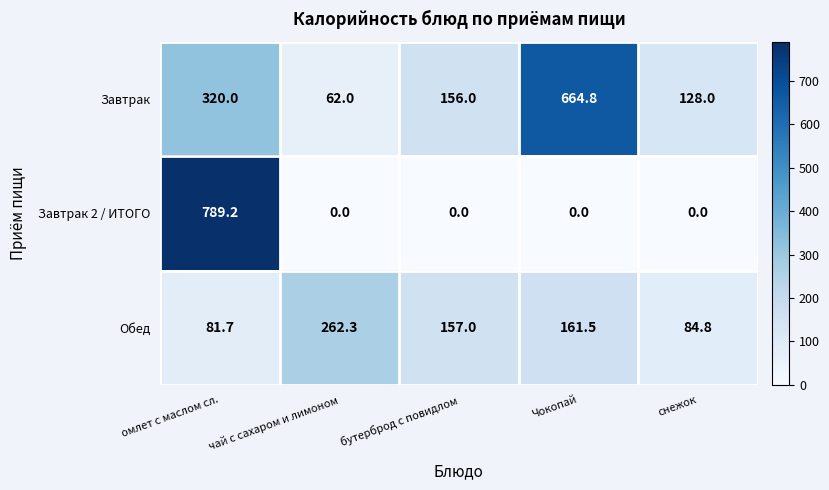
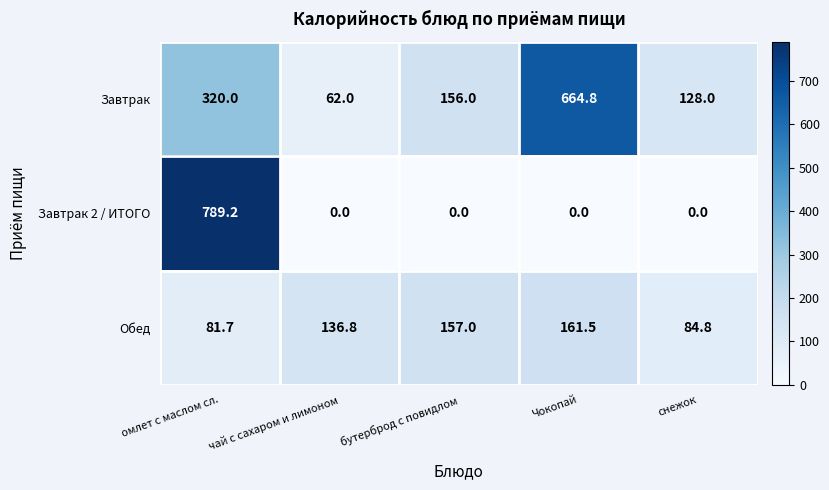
Обед, чай с сахаром и лимоном: 262.3 -> 136.8
